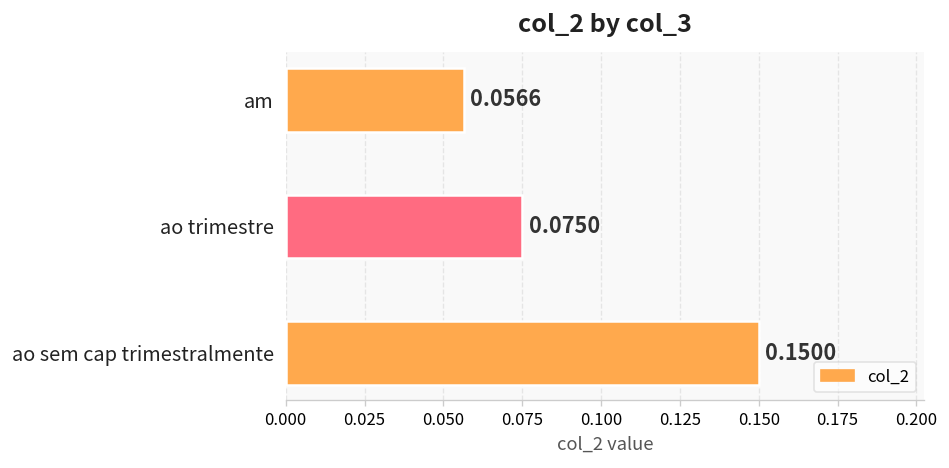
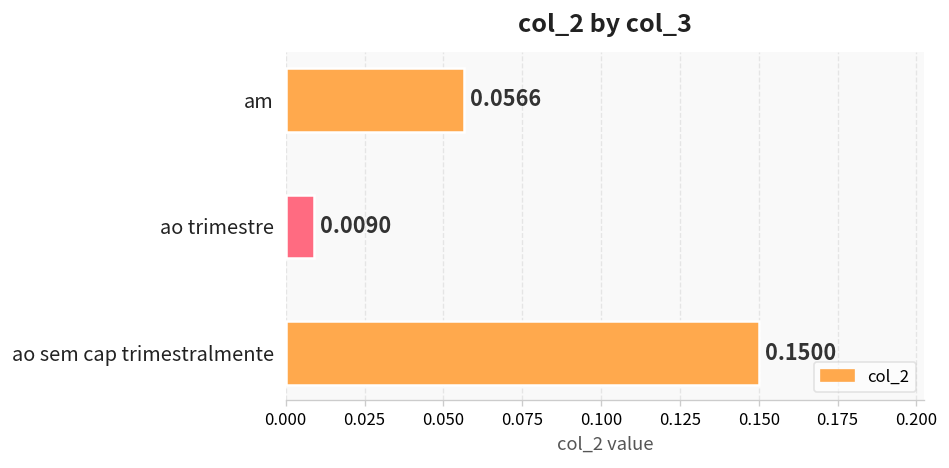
ao trimestre: 0.0750 -> 0.0090
